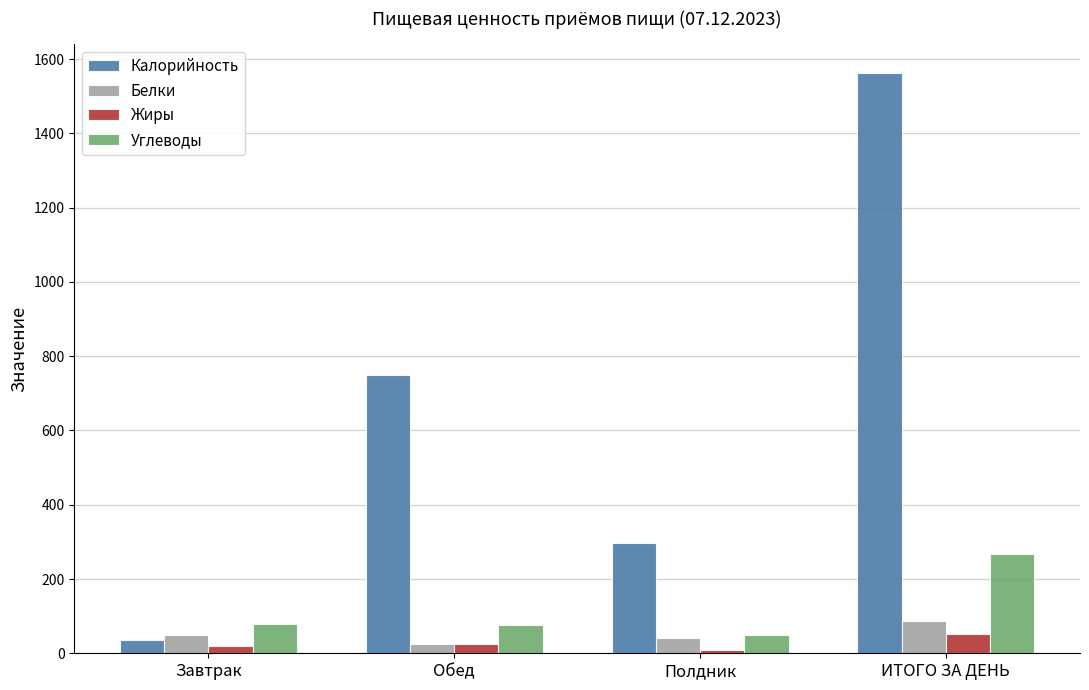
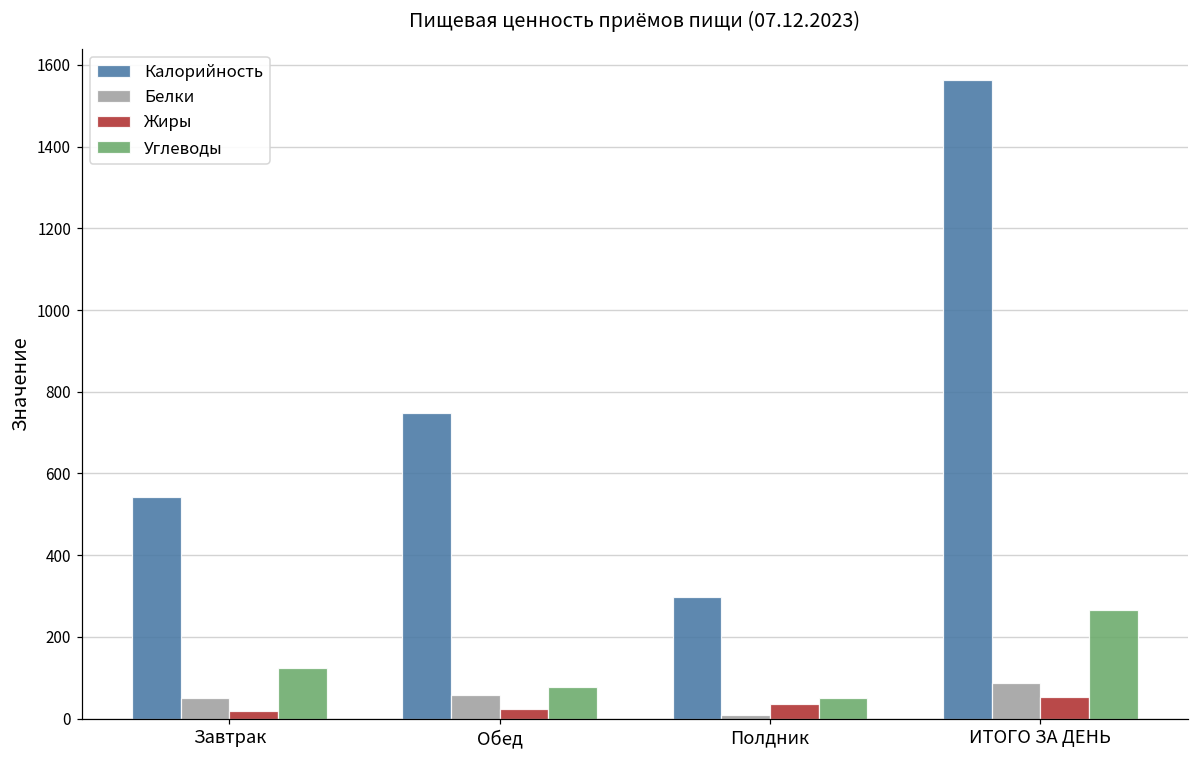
Калорийность, Завтрак: 40 -> 540
Углеводы, Завтрак: 80 -> 120
Белки, Обед: 30 -> 60
Белки, Полдник: 40 -> 10
Жиры, Полдник: 10 -> 40
